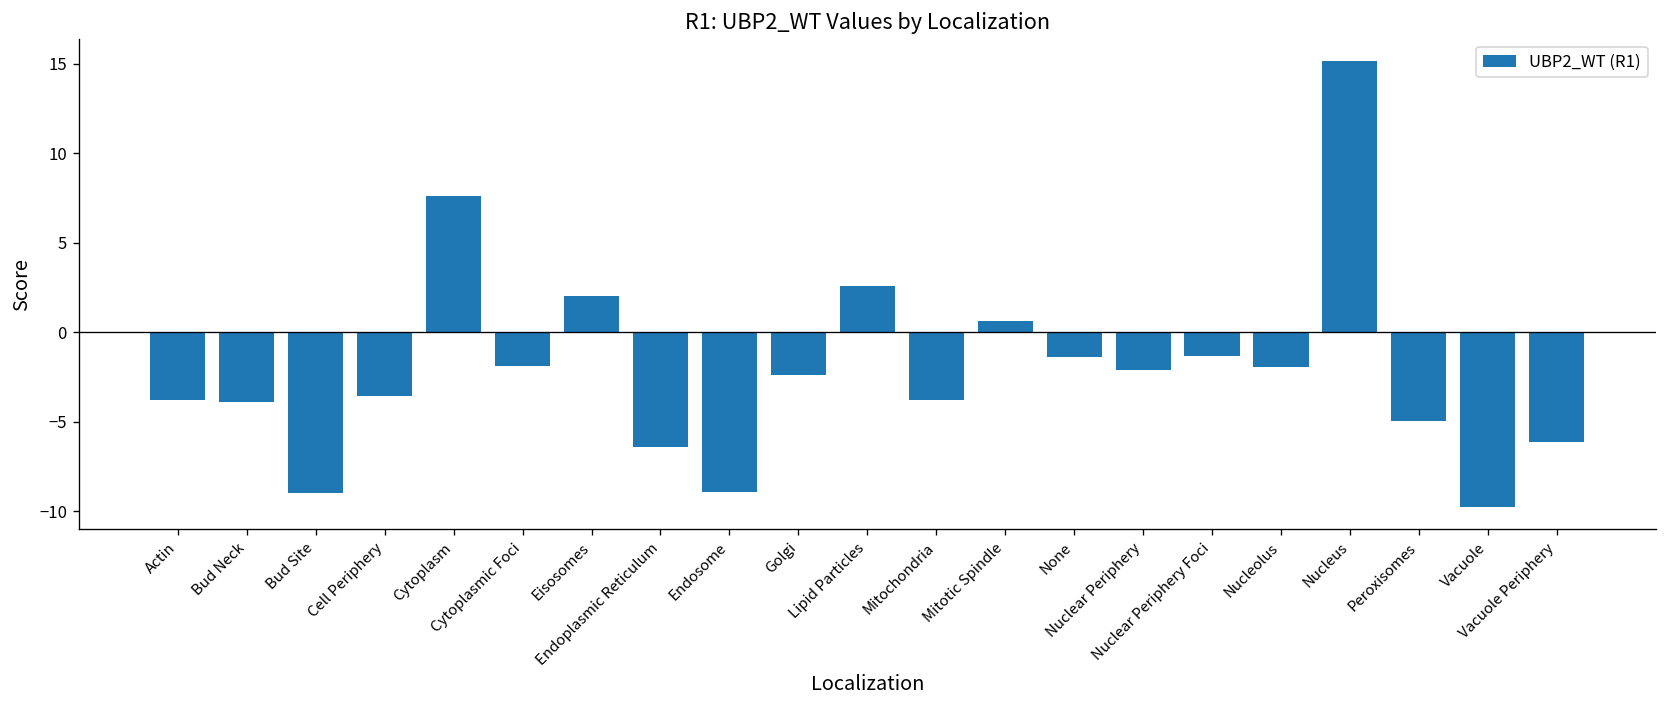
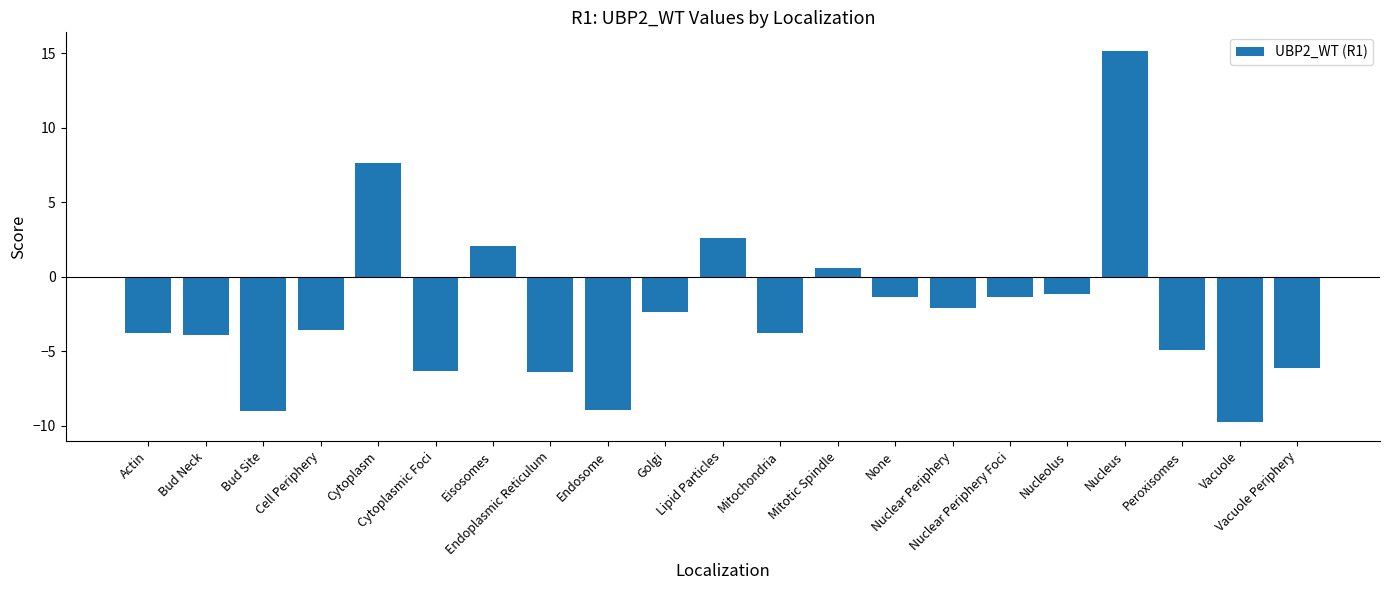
Cytoplasmic Foci: -1.9 -> -6.3
Nucleolus: -1.9 -> -1.1
